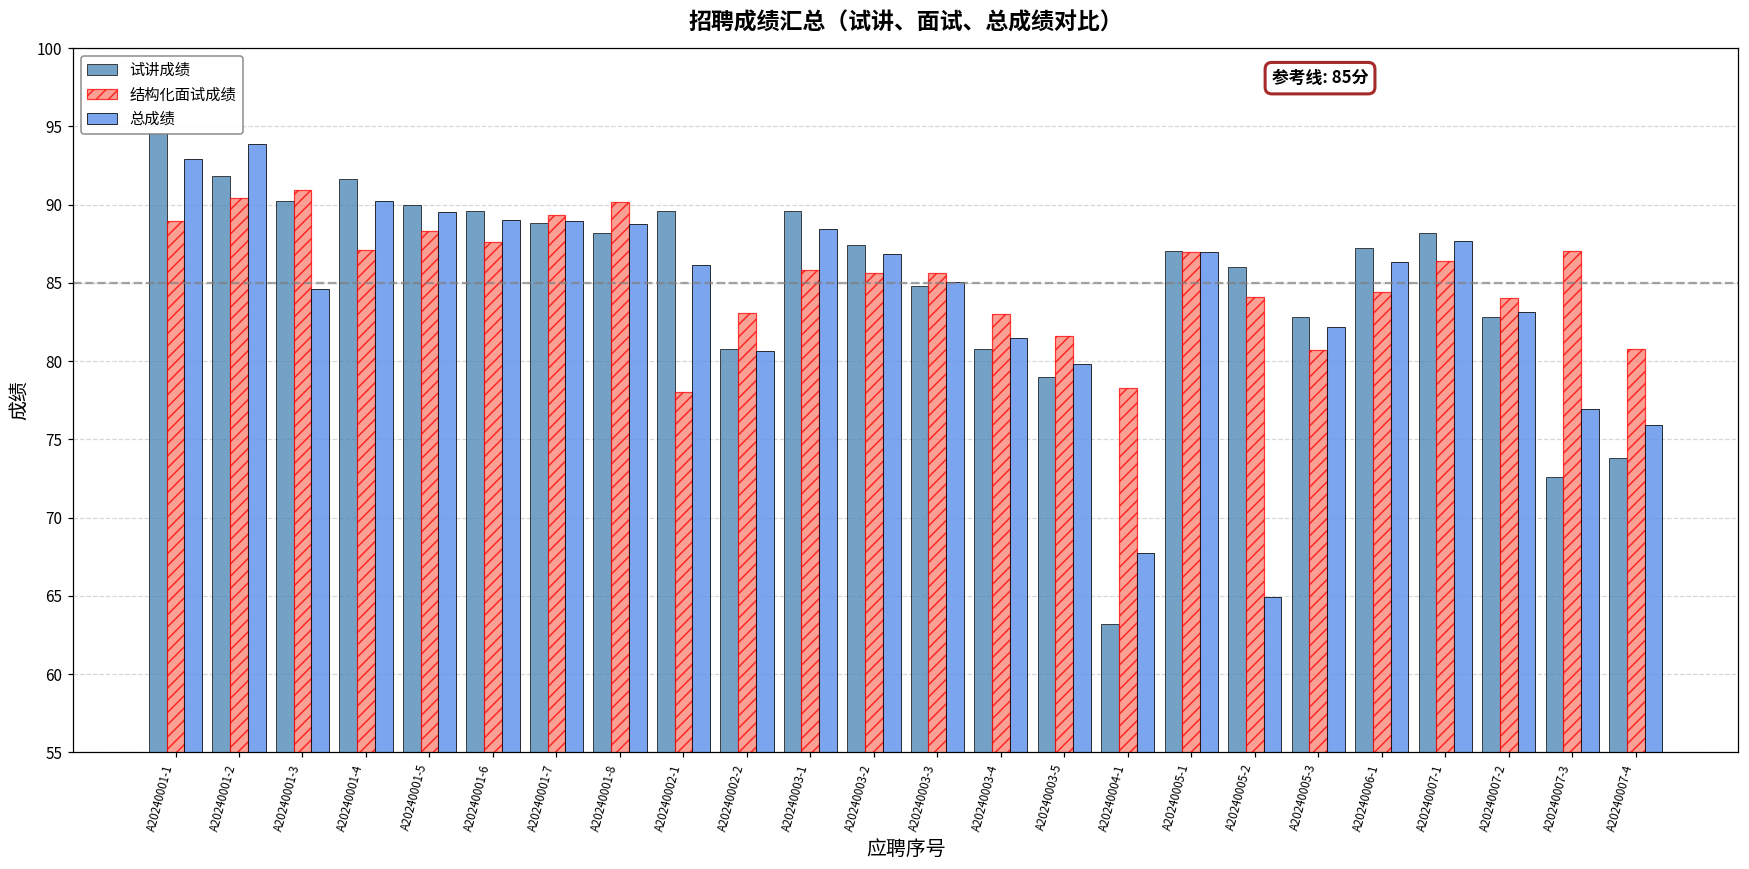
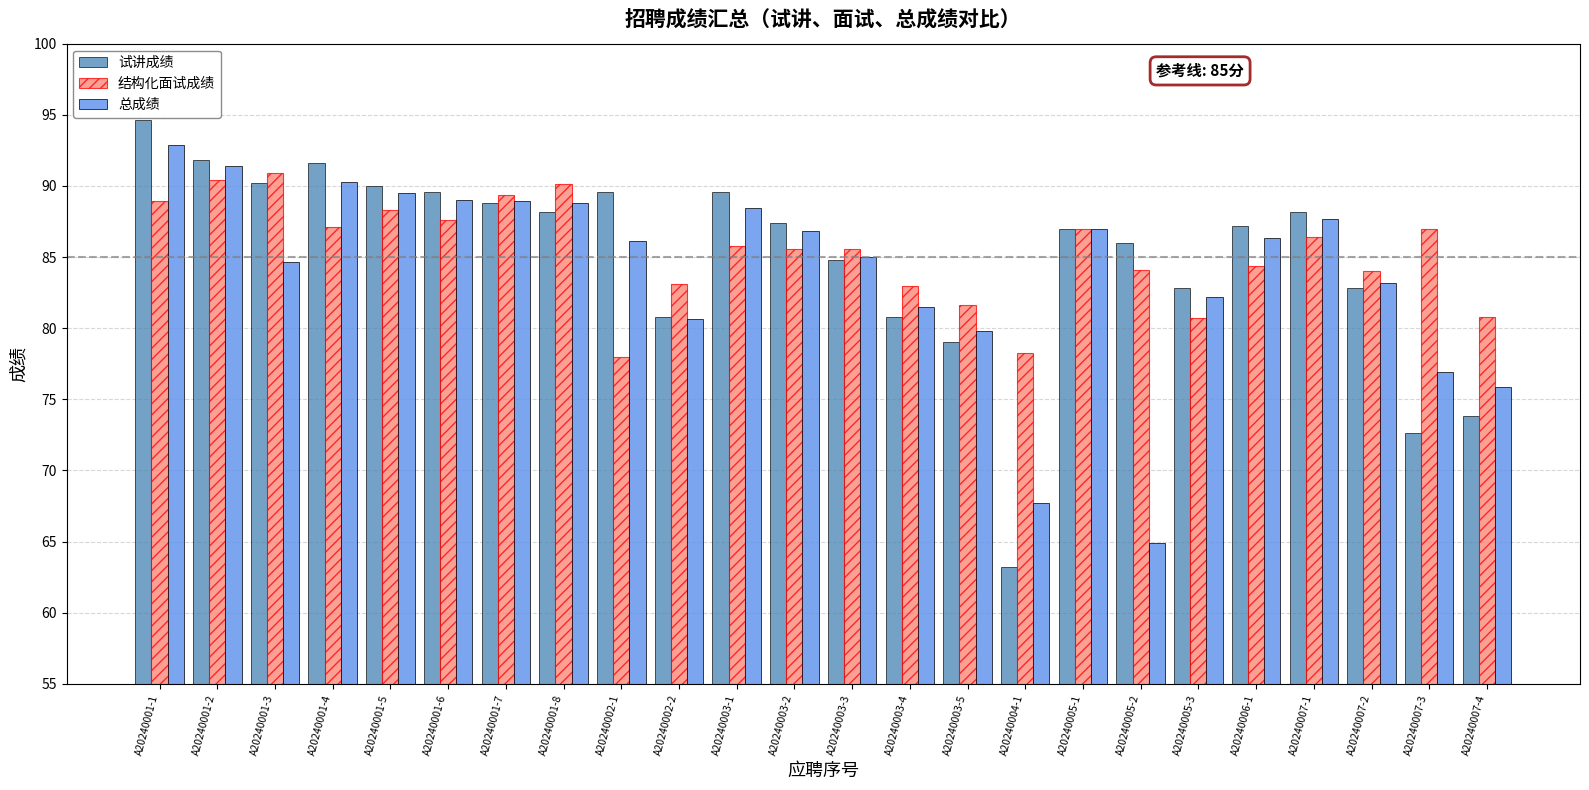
总成绩, A20240001-2: 93.8 -> 91.4
